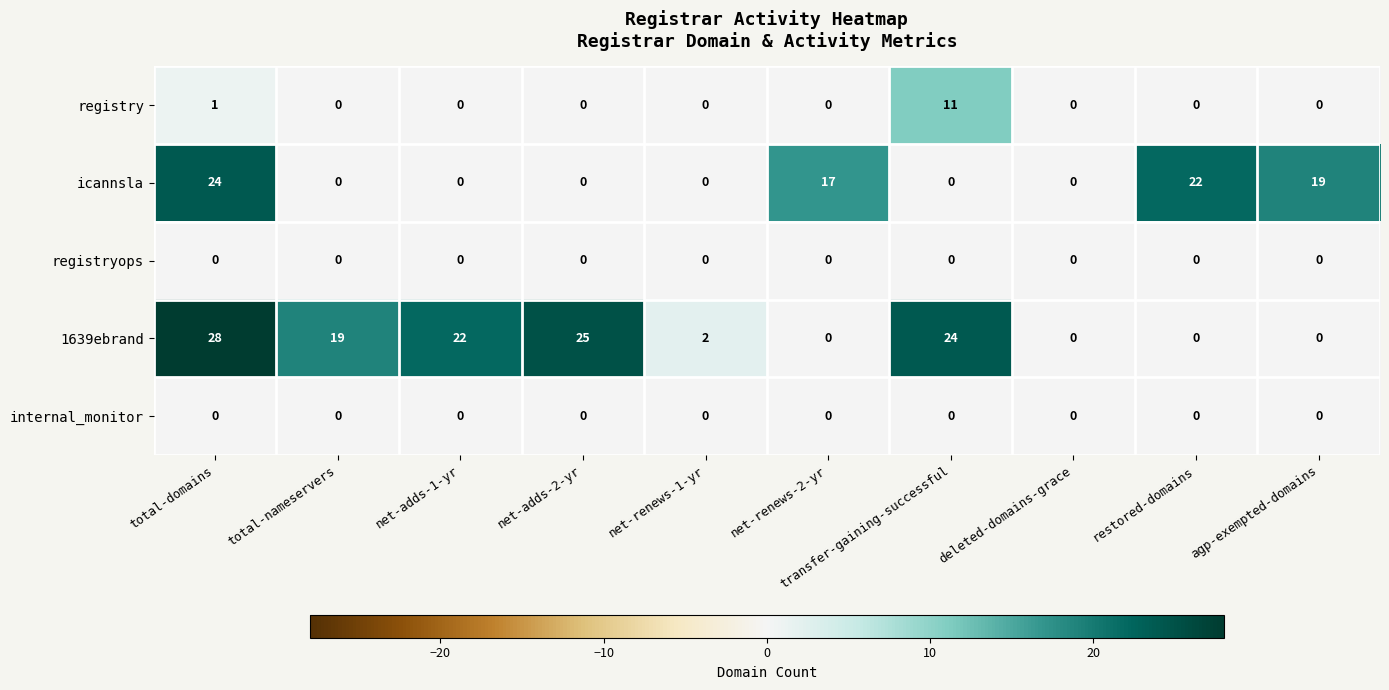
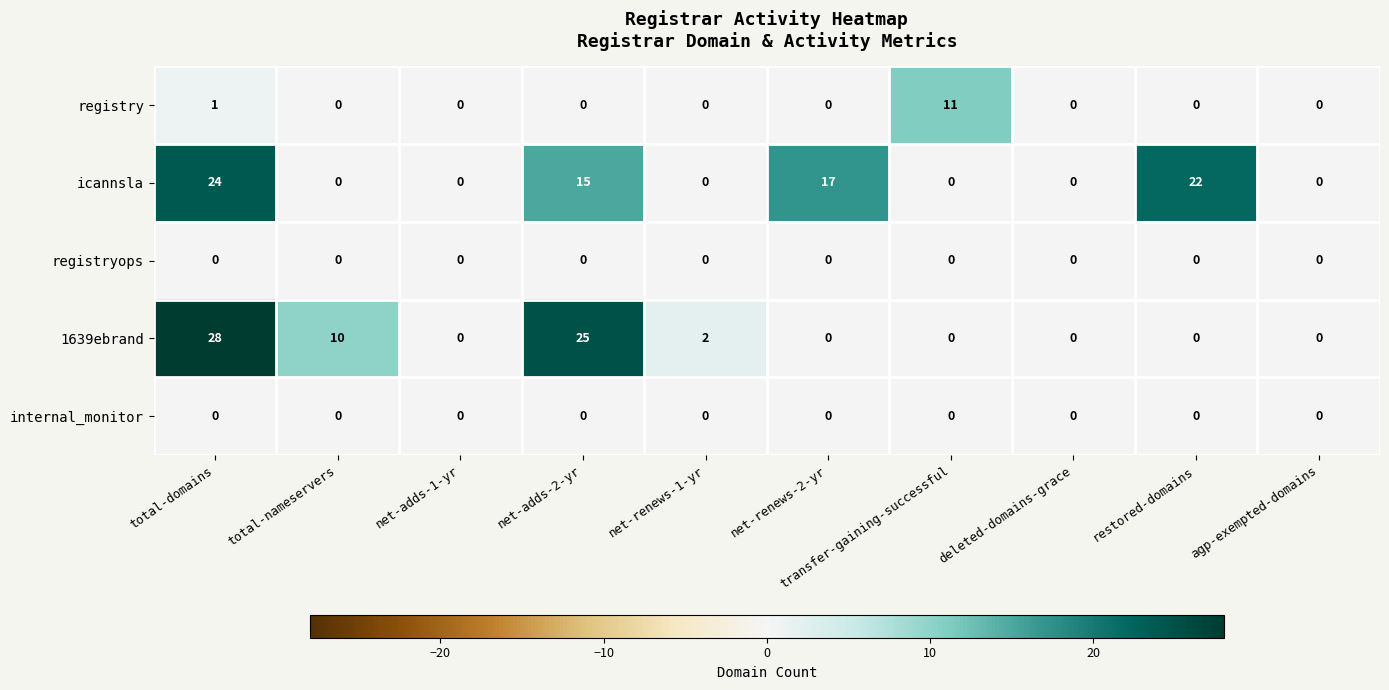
icannsla, net-adds-2-yr: 0 -> 15
icannsla, agp-exempted-domains: 19 -> 0
1639ebrand, total-nameservers: 19 -> 10
1639ebrand, net-adds-1-yr: 22 -> 0
1639ebrand, transfer-gaining-successful: 24 -> 0
